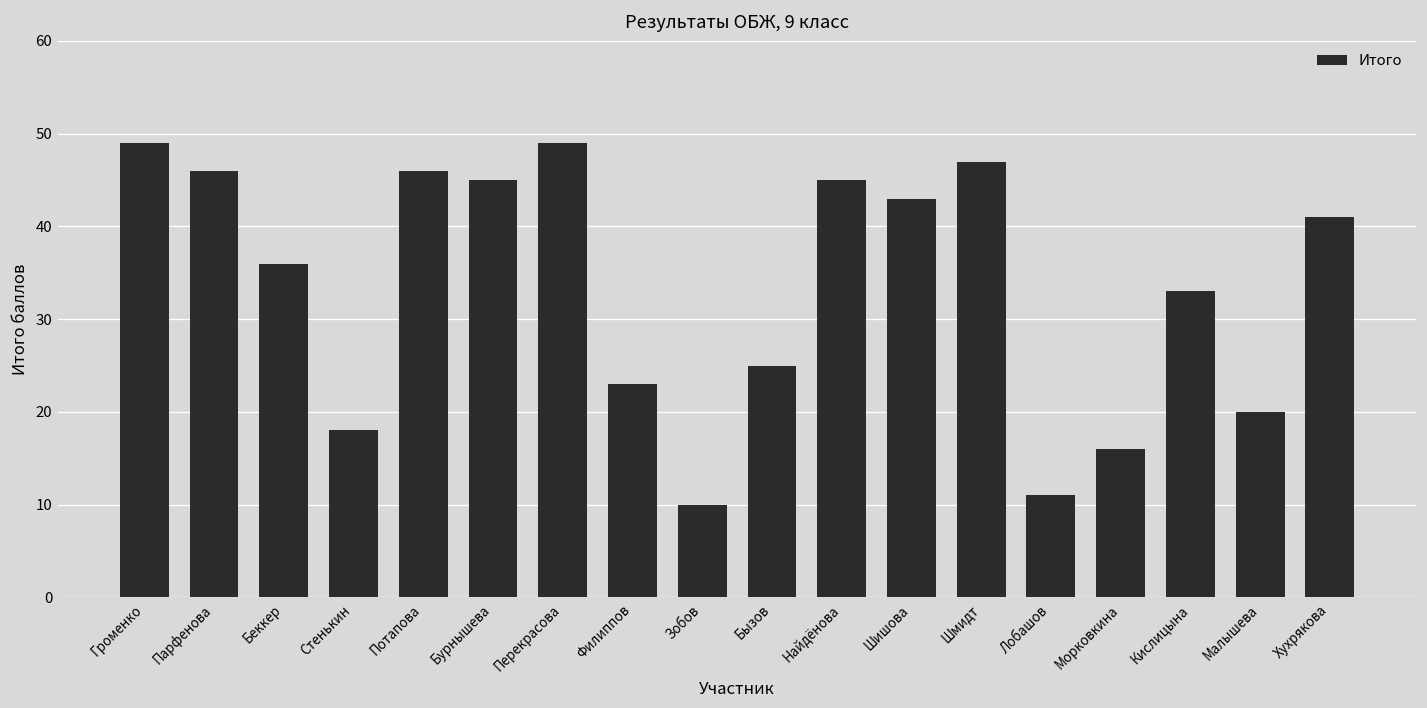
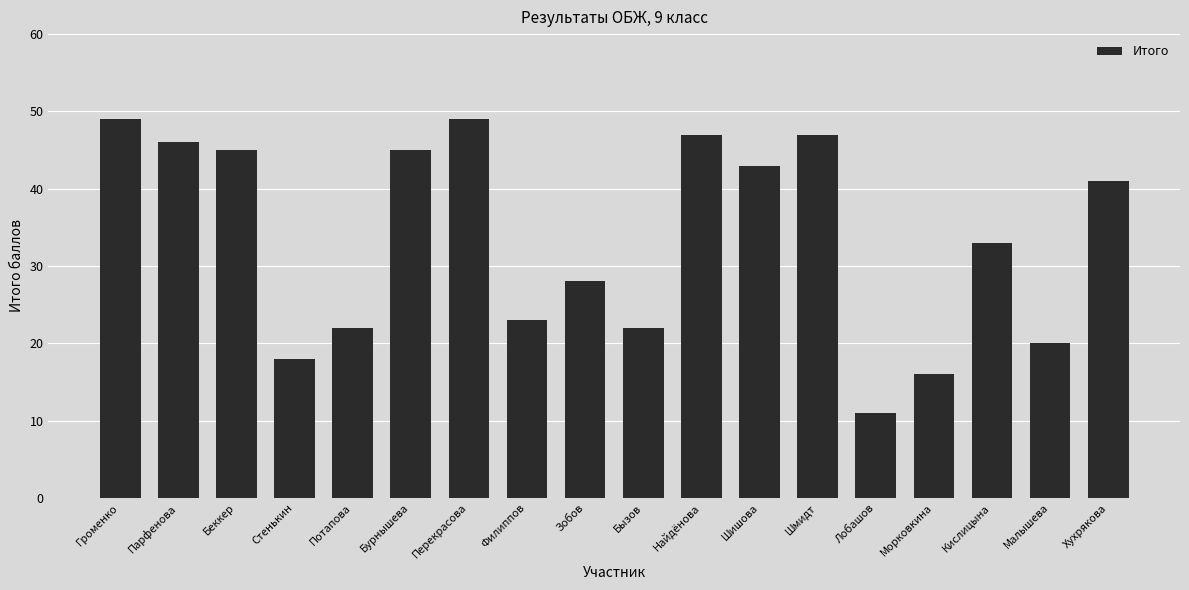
Беккер: 36 -> 45
Потапова: 46 -> 22
Зобов: 10 -> 28
Бызов: 25 -> 22
Найдёнова: 45 -> 47
